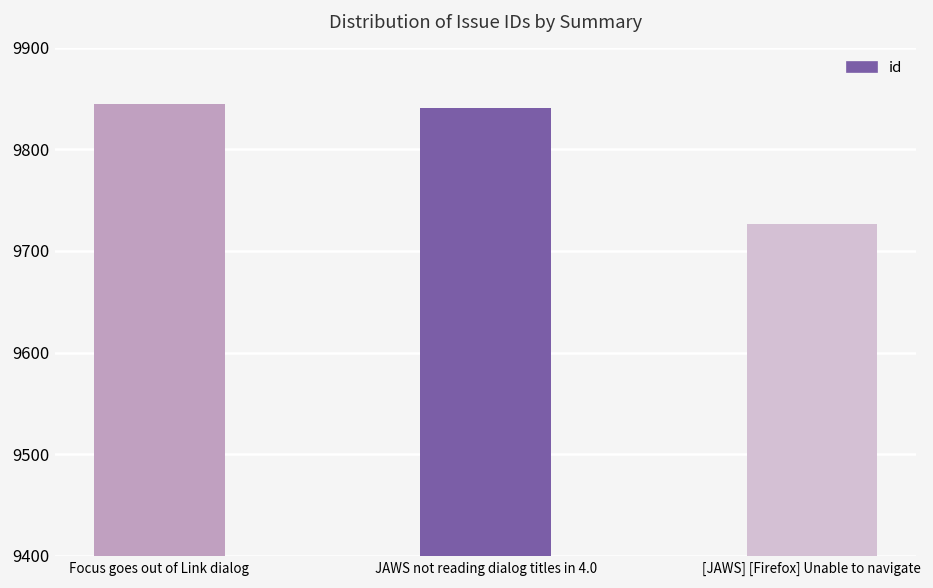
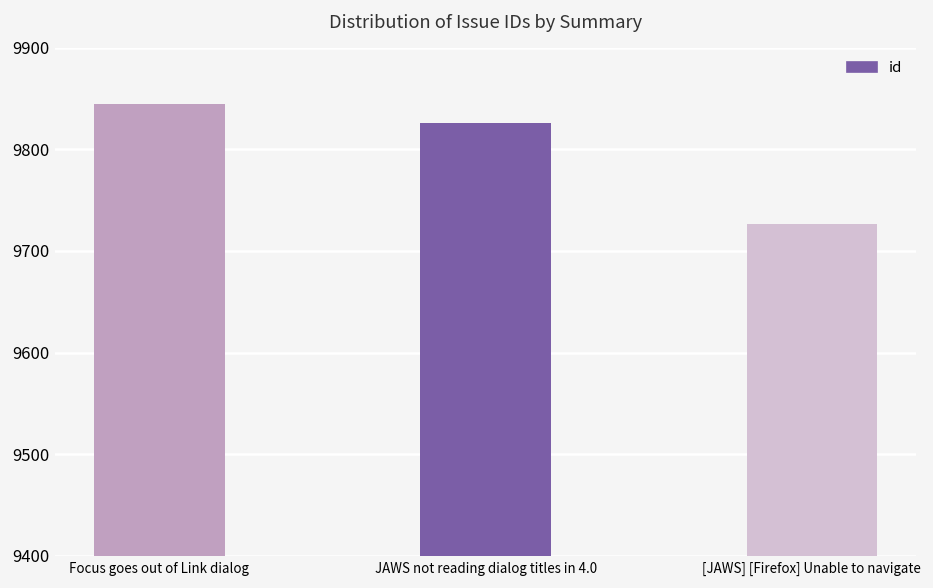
JAWS not reading dialog titles in 4.0: 9840 -> 9830
